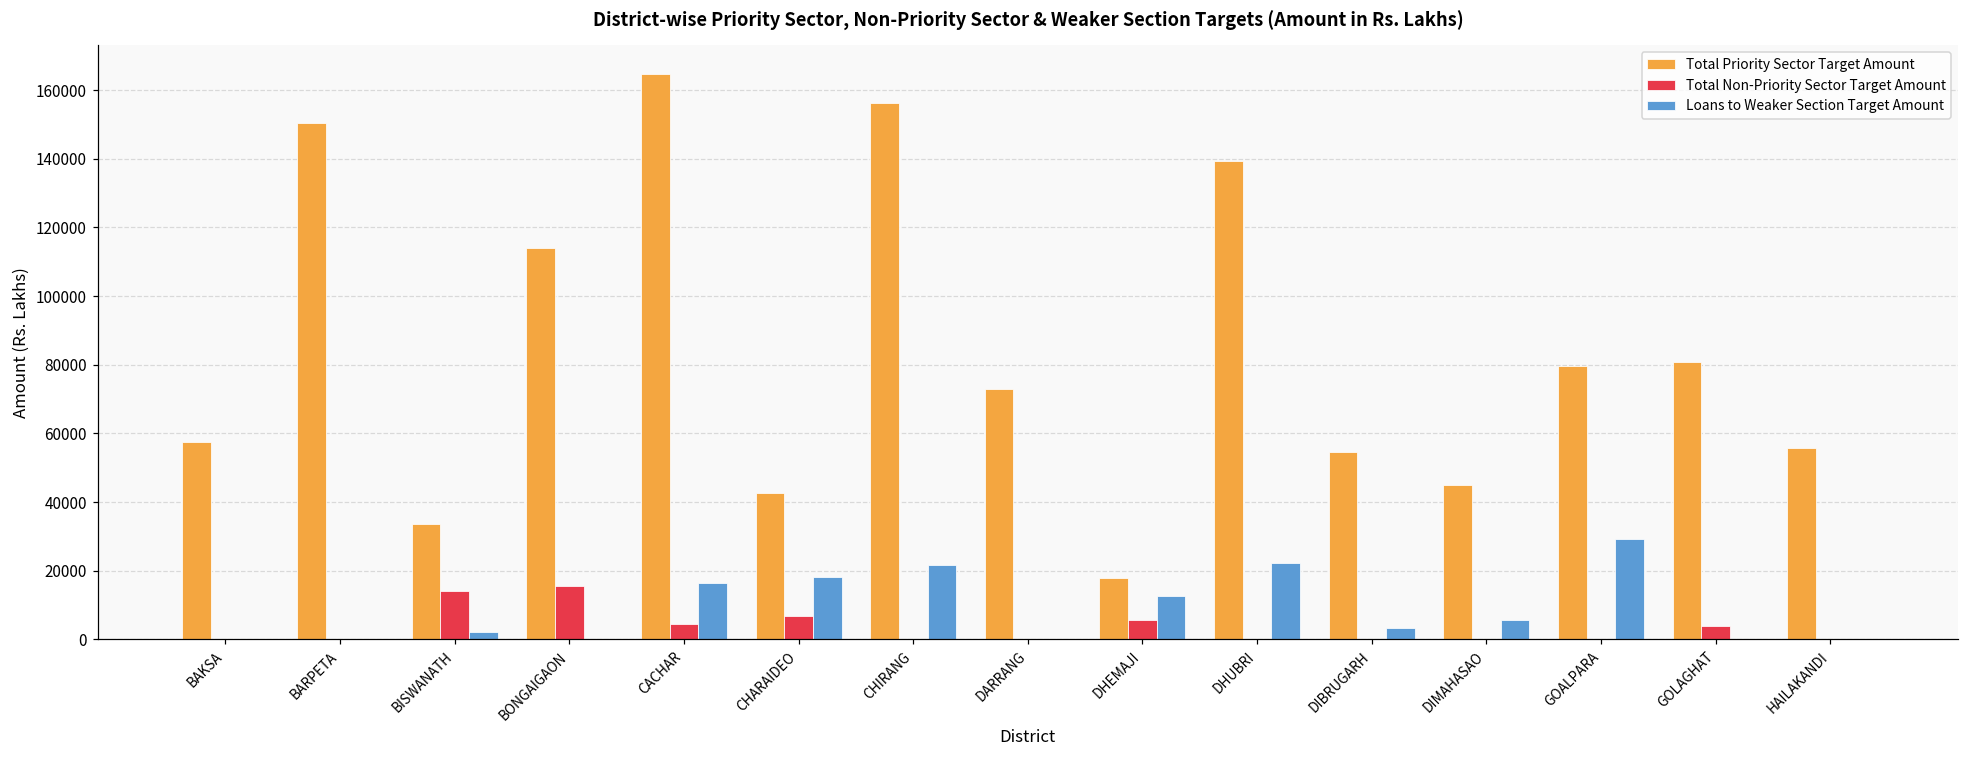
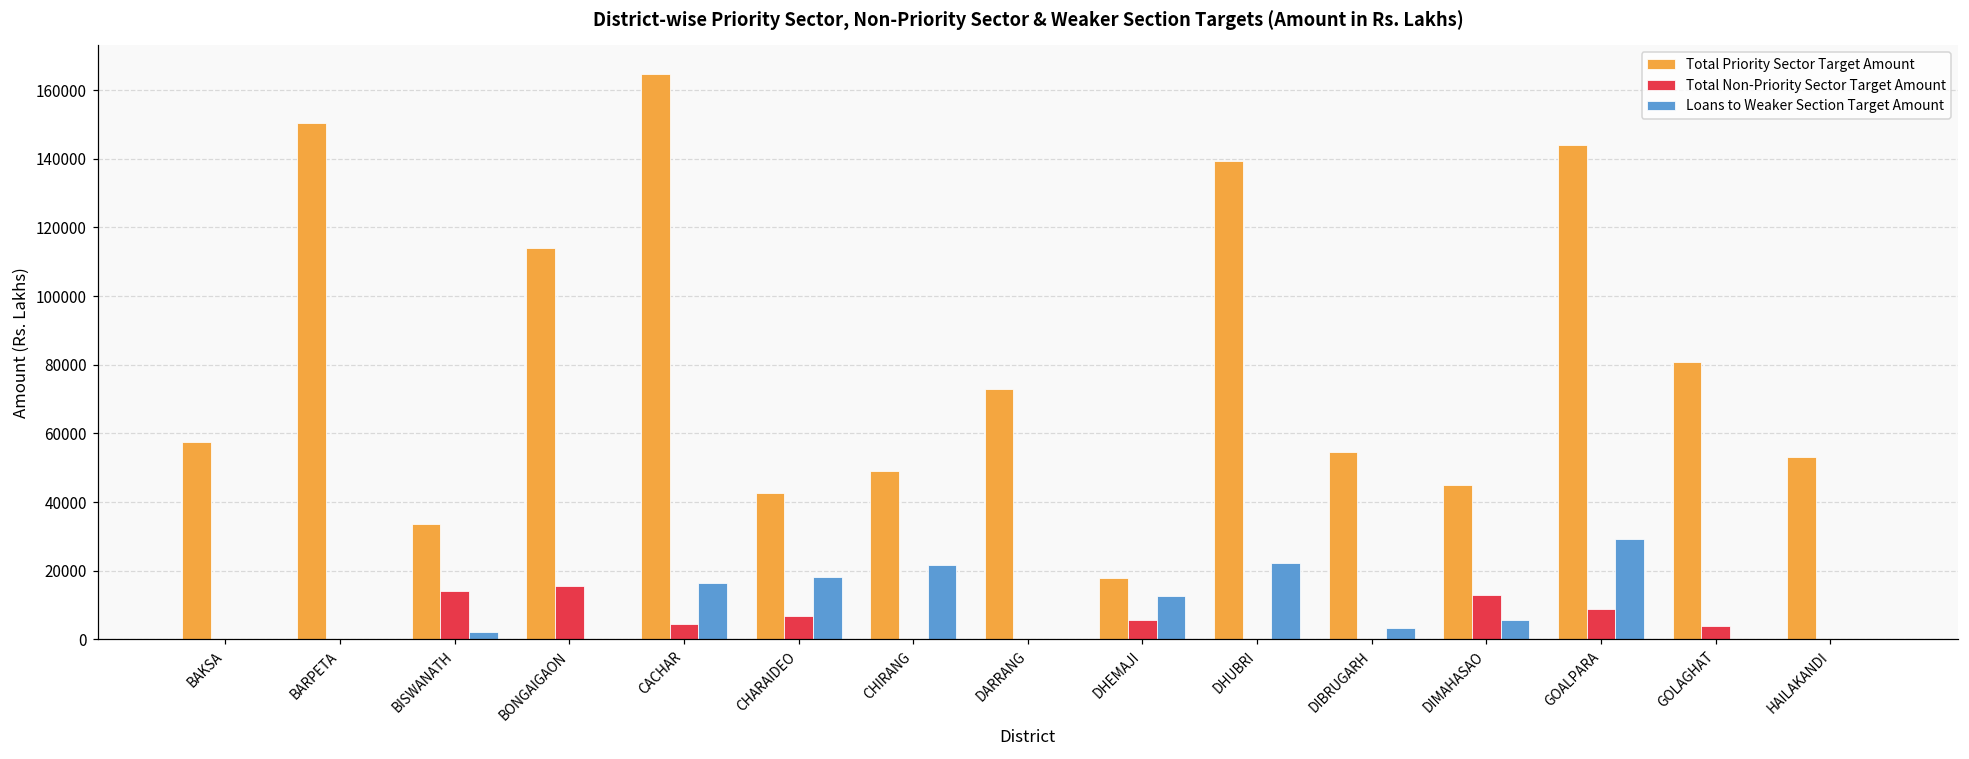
Total Priority Sector Target Amount, CHIRANG: 156000 -> 49000
Total Non-Priority Sector Target Amount, DIMAHASAO: 0 -> 13000
Total Priority Sector Target Amount, GOALPARA: 80000 -> 144000
Total Non-Priority Sector Target Amount, GOALPARA: 0 -> 9000
Total Priority Sector Target Amount, HAILAKANDI: 56000 -> 53000
